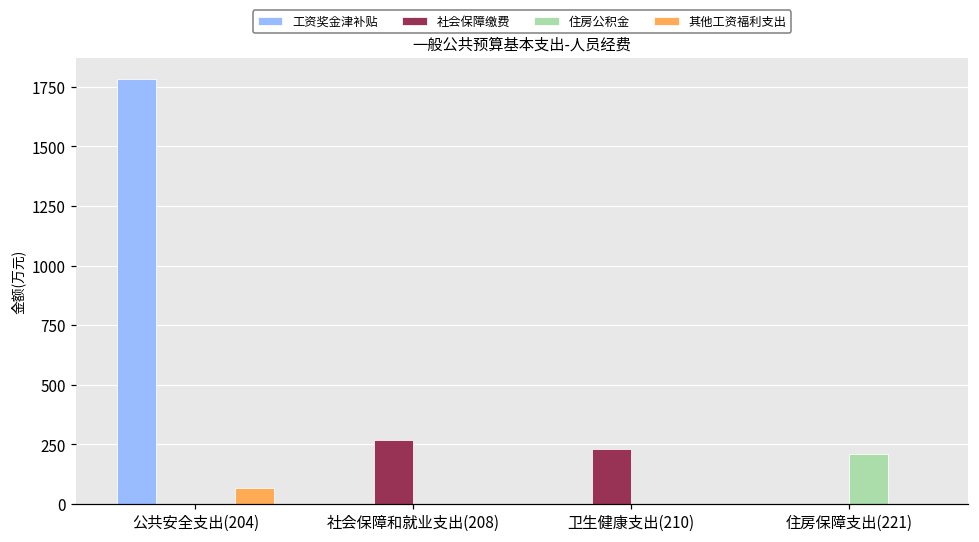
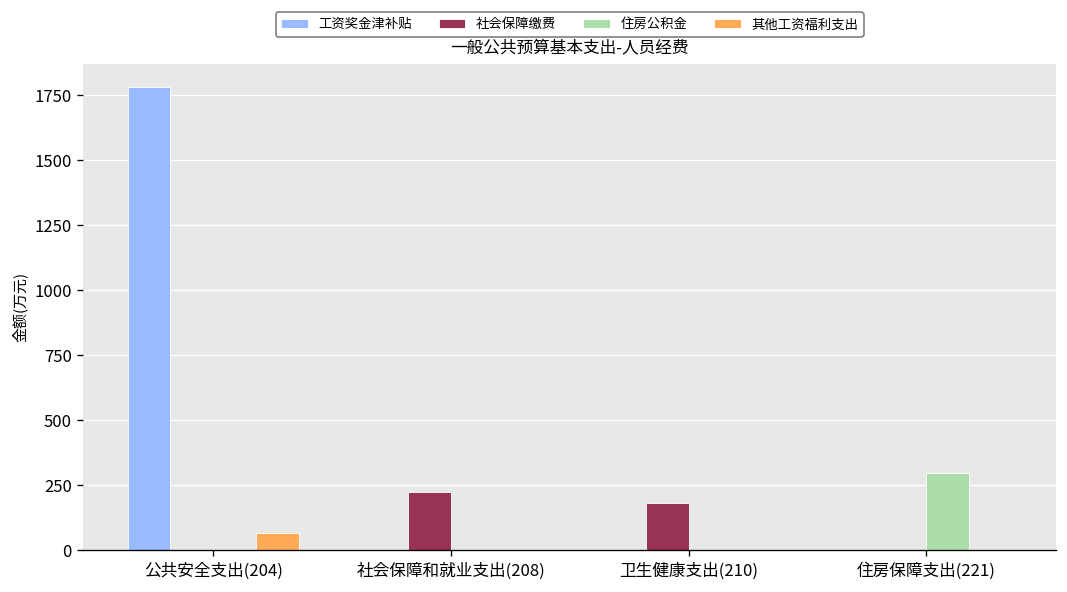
社会保障缴费, 社会保障和就业支出(208): 270 -> 220
社会保障缴费, 卫生健康支出(210): 230 -> 180
住房公积金, 住房保障支出(221): 210 -> 300
